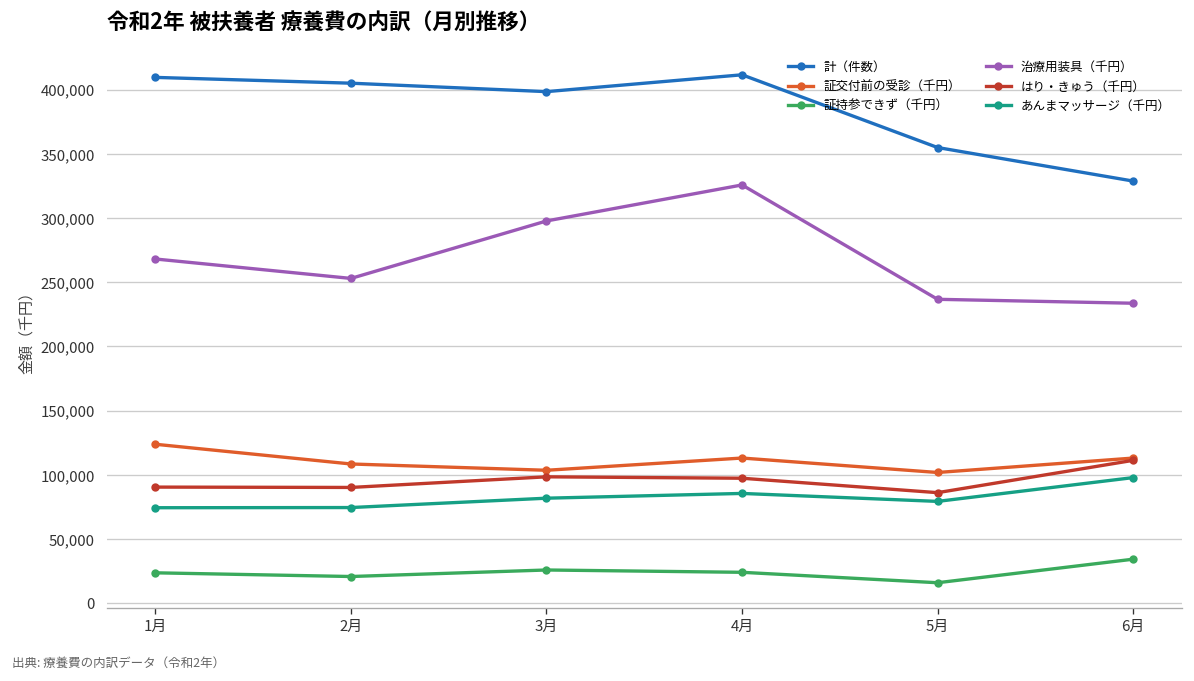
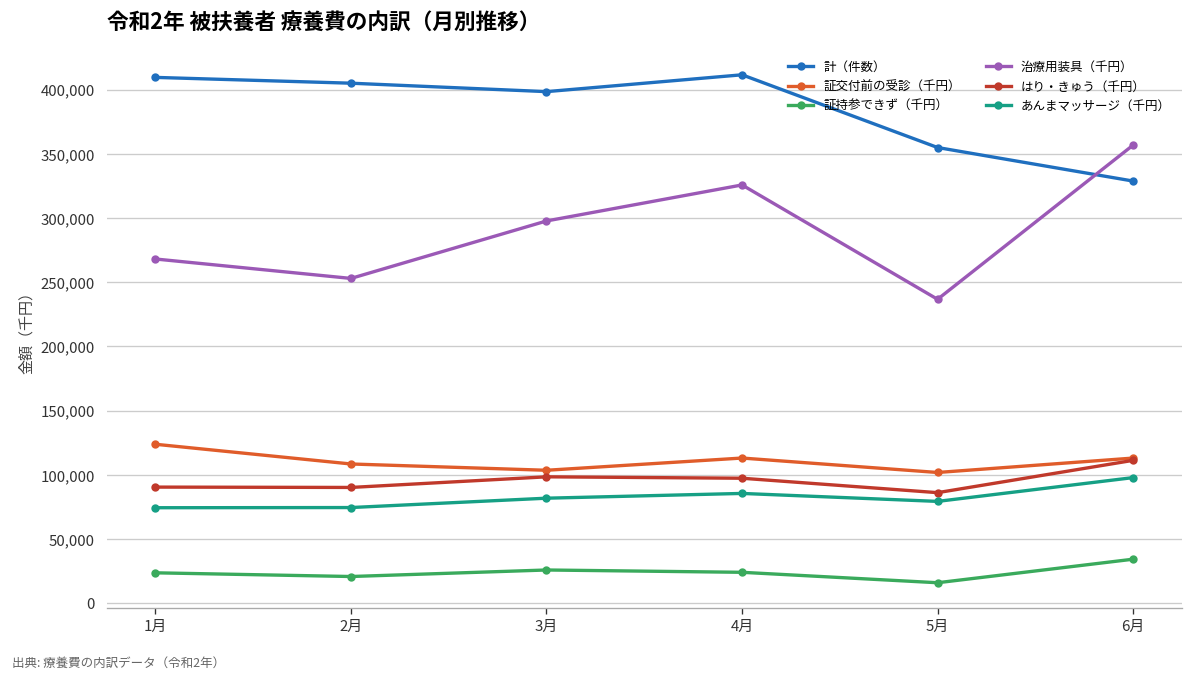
治療用装具（千円）, 6月: 234,000 -> 357,000
